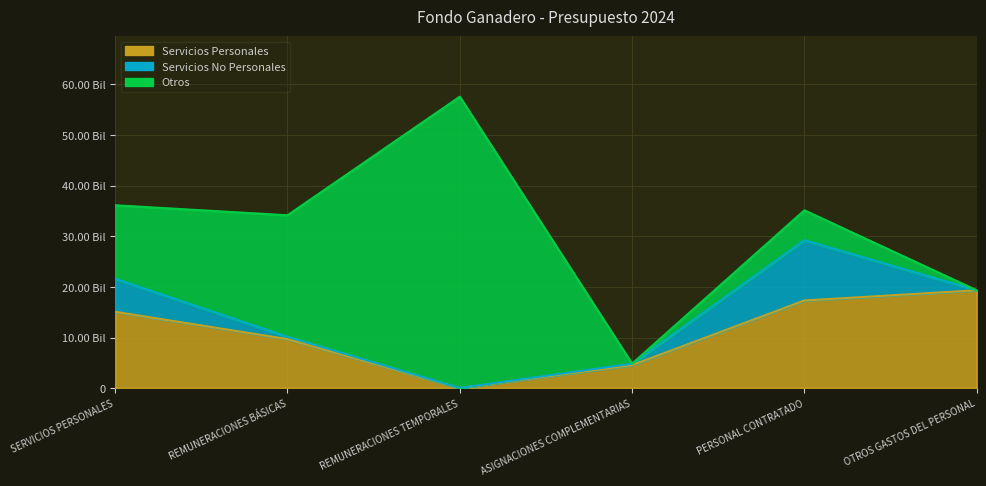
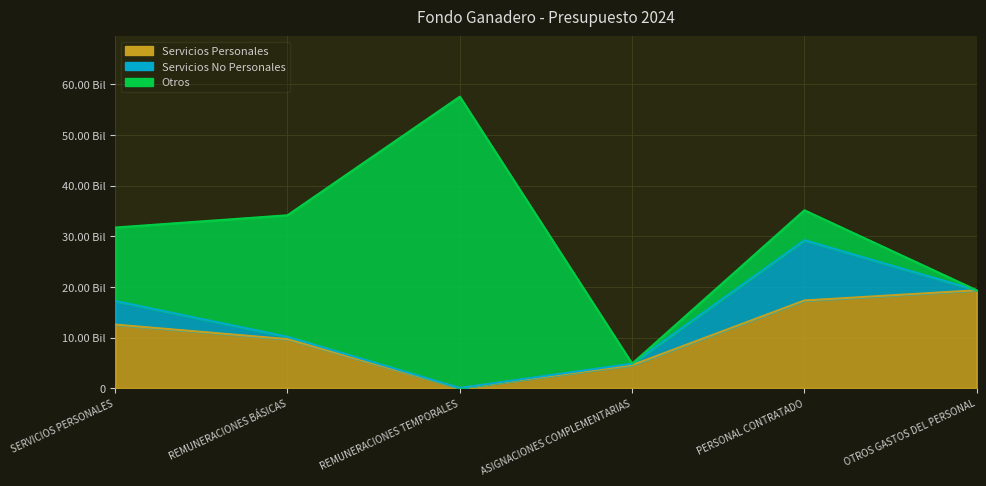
Servicios Personales, SERVICIOS PERSONALES: 15 Bil -> 13 Bil
Servicios No Personales, SERVICIOS PERSONALES: 7 Bil -> 5 Bil
